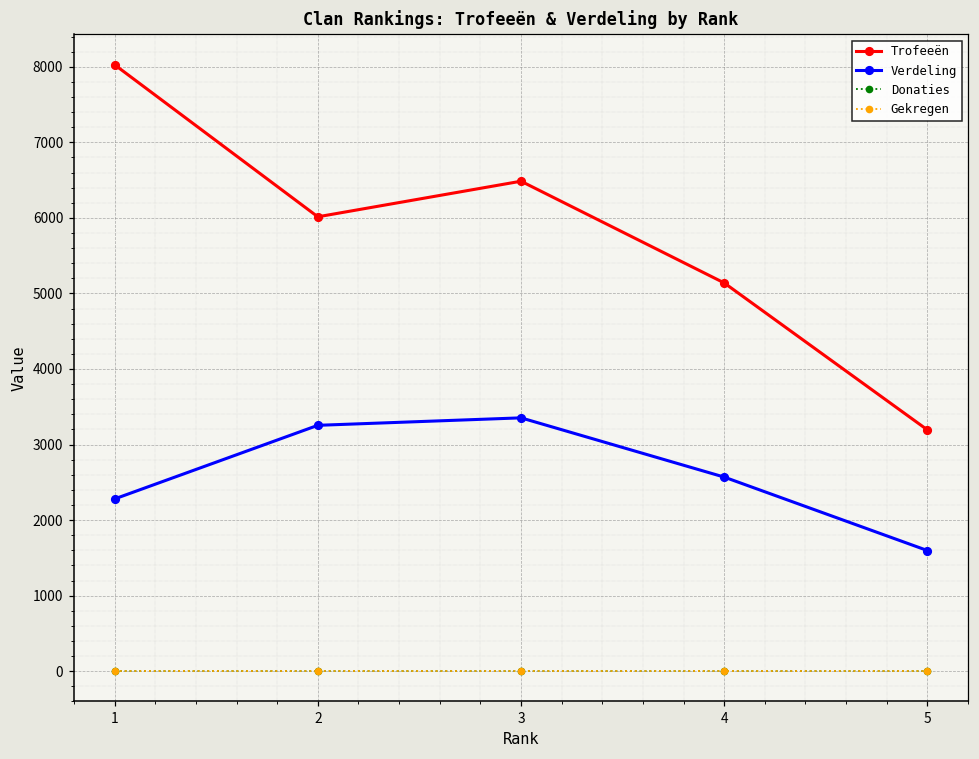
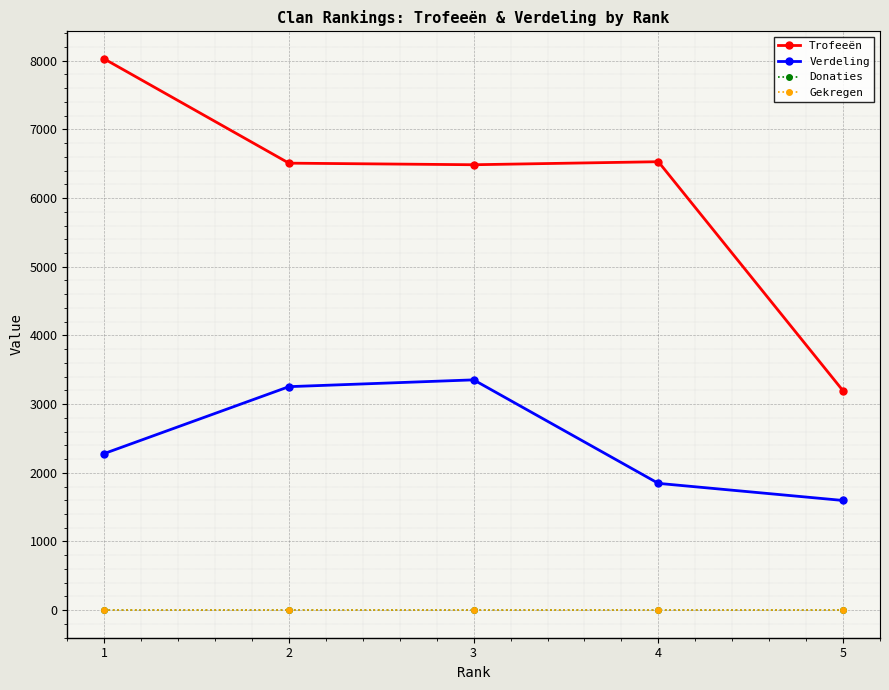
Trofeeën, 2: 6000 -> 6500
Trofeeën, 4: 5100 -> 6500
Verdeling, 4: 2600 -> 1800
